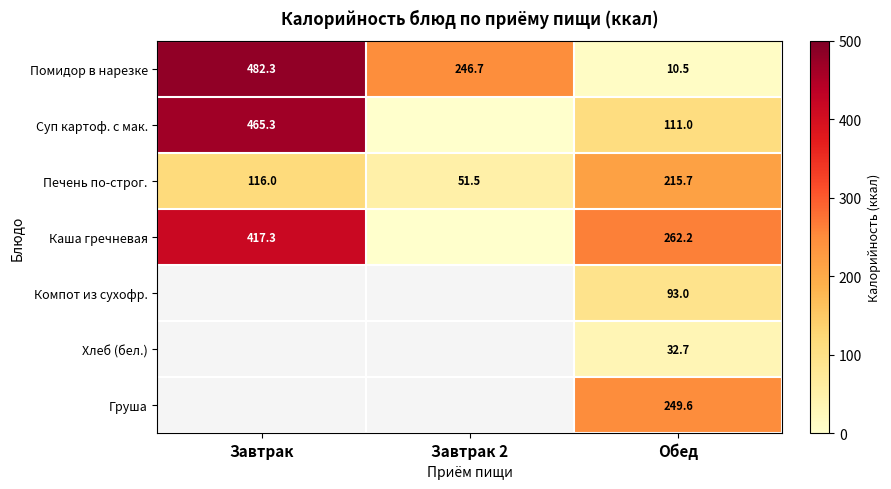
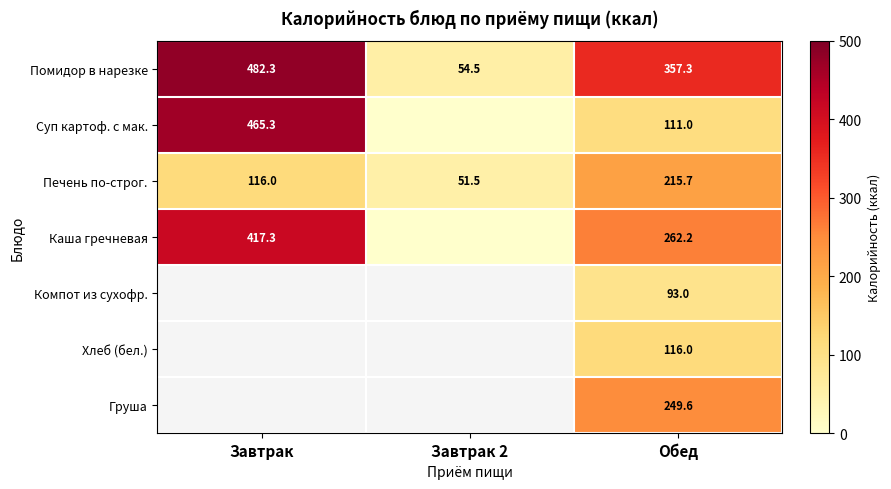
Помидор в нарезке, Завтрак 2: 246.7 -> 54.5
Помидор в нарезке, Обед: 10.5 -> 357.3
Хлеб (бел.), Обед: 32.7 -> 116.0
